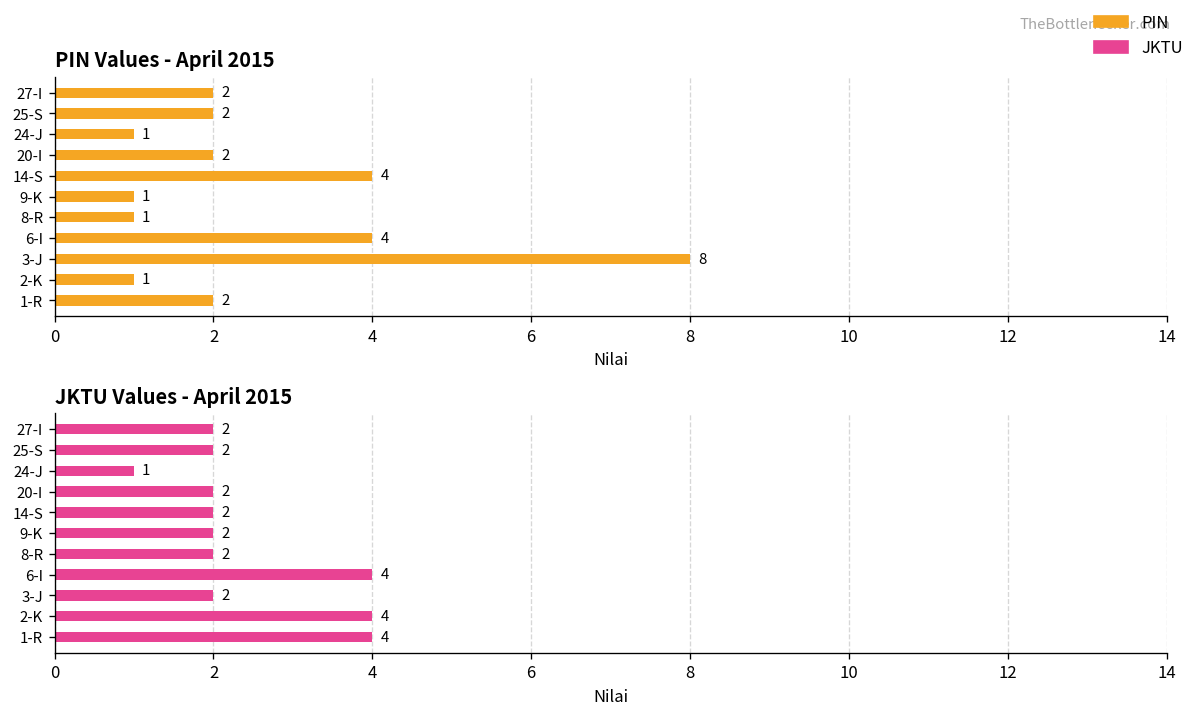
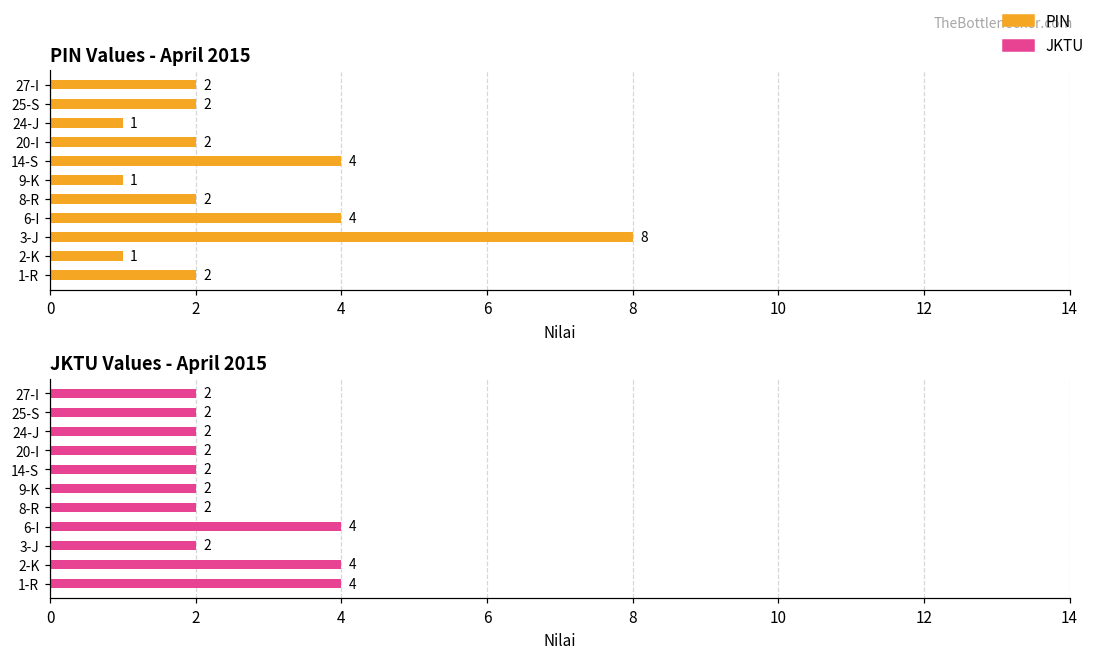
PIN Values - April 2015, 8-R: 1 -> 2
JKTU Values - April 2015, 24-J: 1 -> 2
